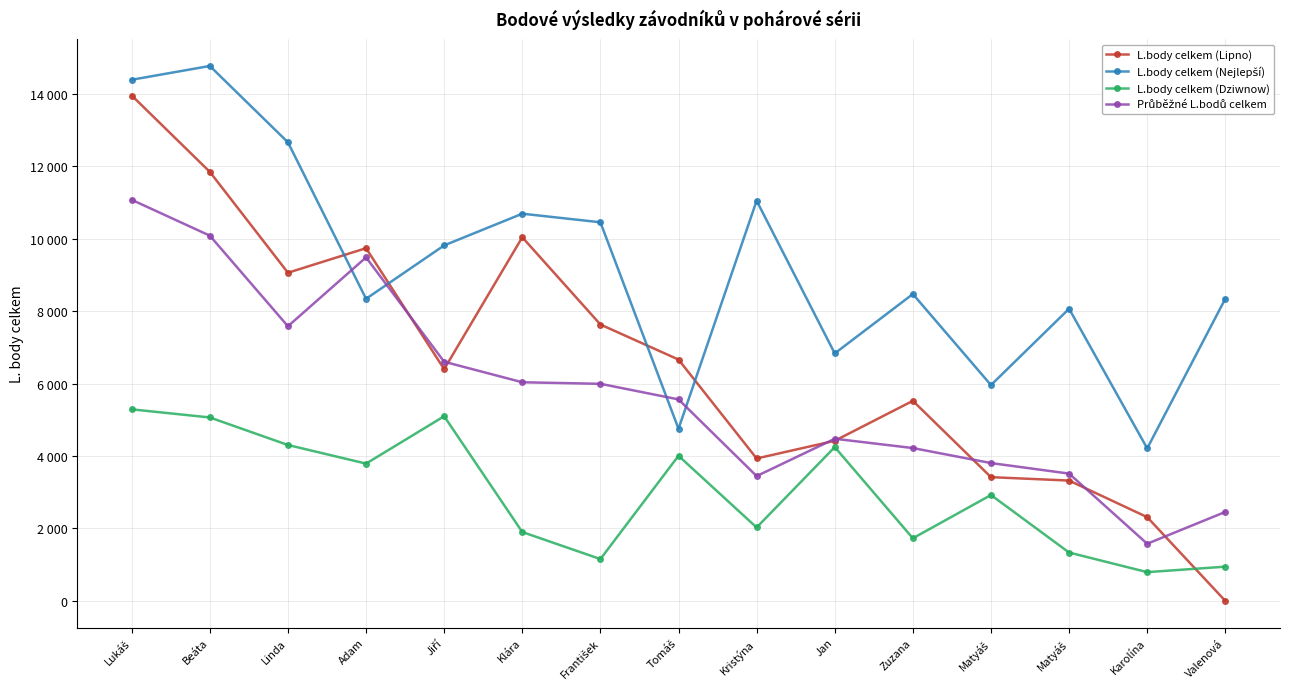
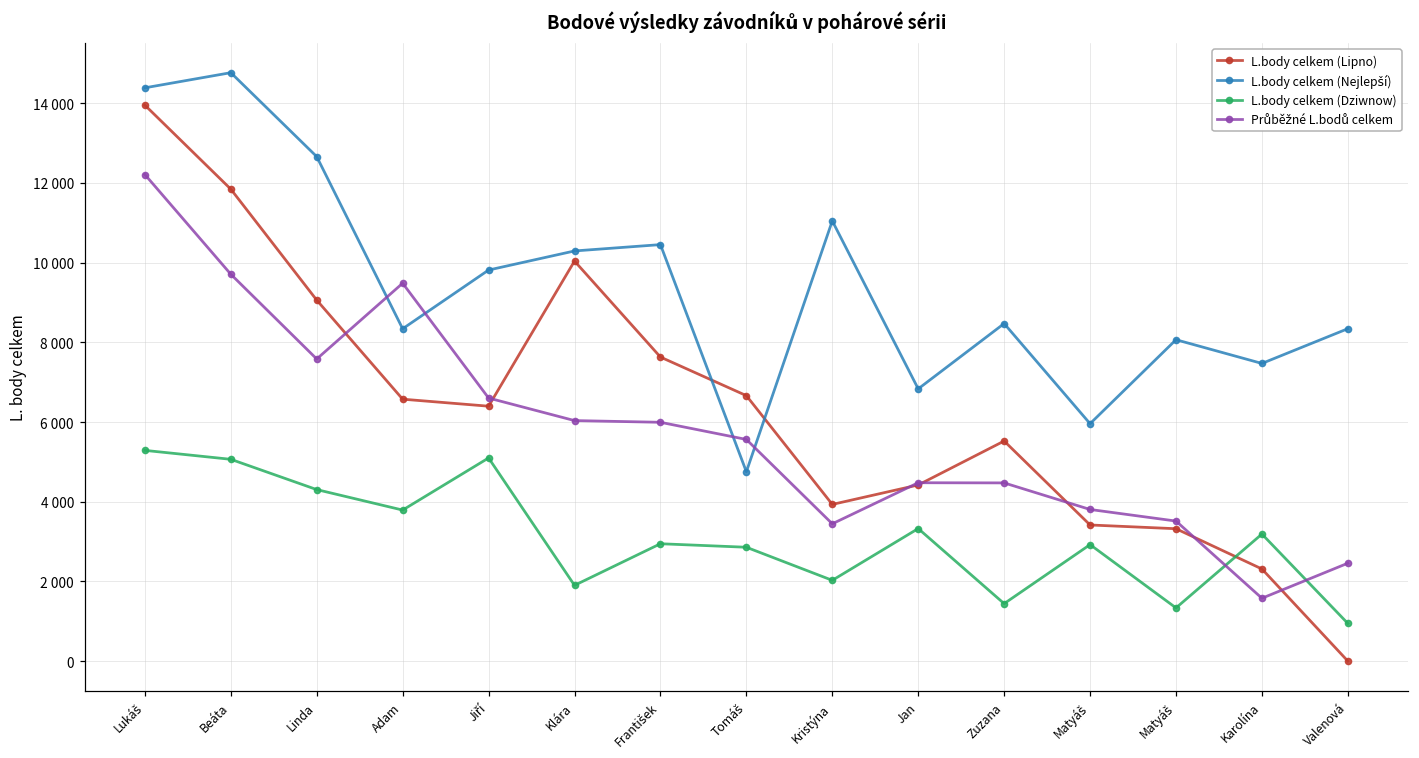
Průběžné L.bodů celkem, Lukáš: 11100 -> 12200
Průběžné L.bodů celkem, Beáta: 10100 -> 9700
L.body celkem (Lipno), Adam: 9700 -> 6600
L.body celkem (Nejlepší), Klára: 10700 -> 10300
L.body celkem (Dziwnow), František: 1200 -> 2900
L.body celkem (Dziwnow), Tomáš: 4000 -> 2900
L.body celkem (Dziwnow), Jan: 4200 -> 3300
L.body celkem (Dziwnow), Zuzana: 1700 -> 1400
Průběžné L.bodů celkem, Zuzana: 4200 -> 4500
L.body celkem (Nejlepší), Karolína: 4200 -> 7500
L.body celkem (Dziwnow), Karolína: 800 -> 3200
